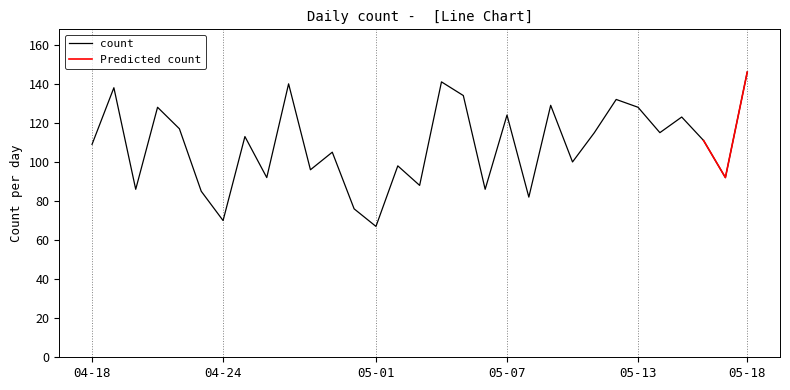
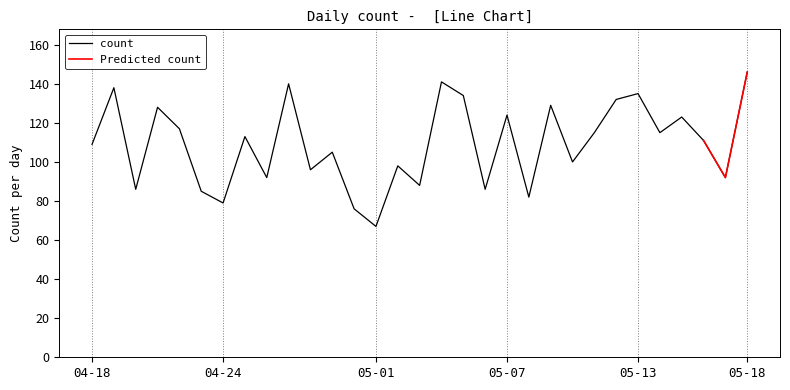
count, 04-24: 70 -> 79
count, 05-13: 128 -> 135
